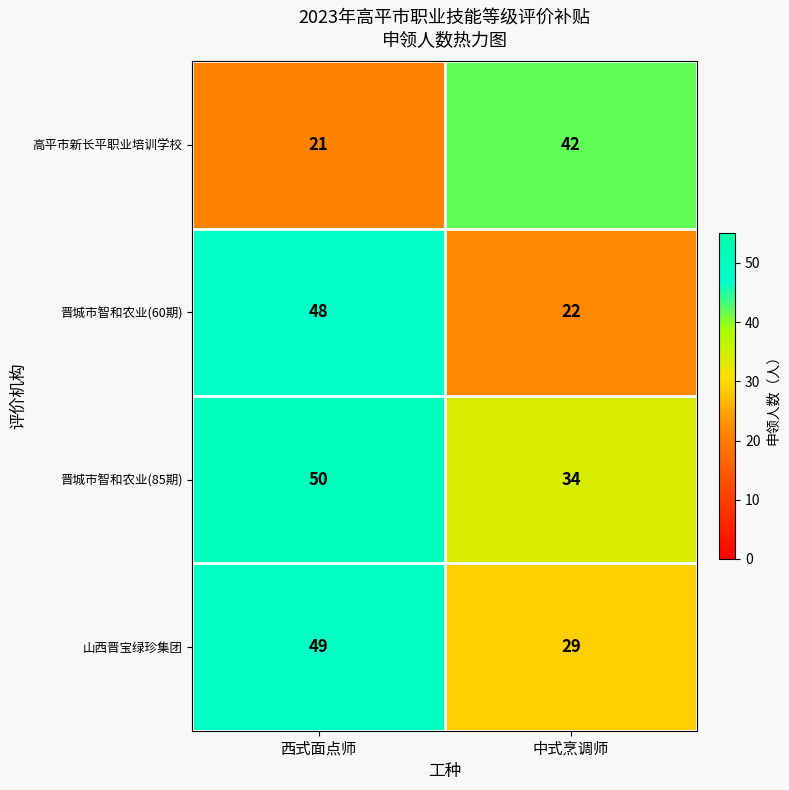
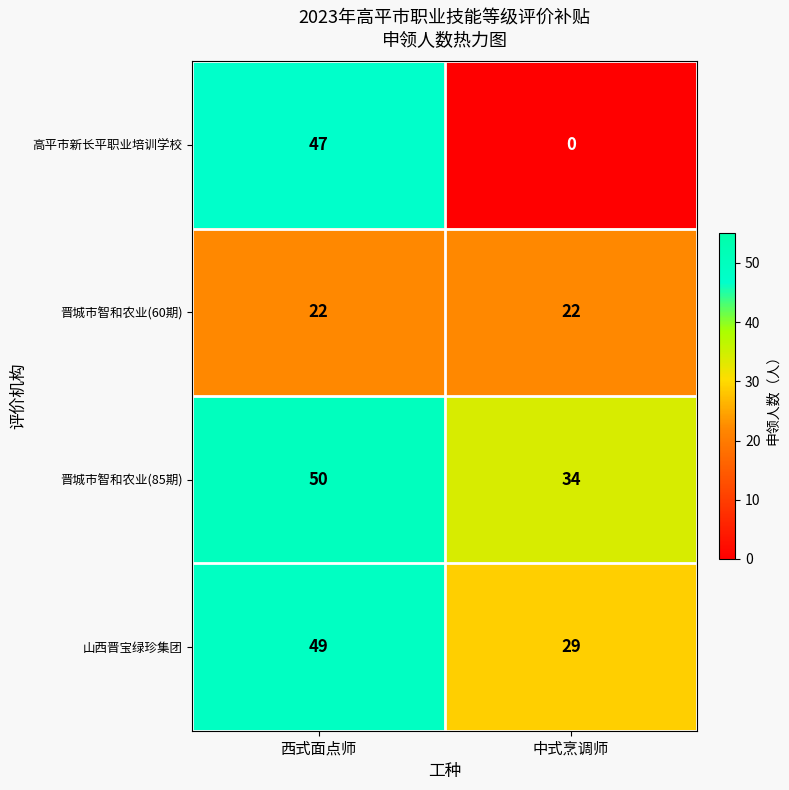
高平市新长平职业培训学校, 西式面点师: 21 -> 47
高平市新长平职业培训学校, 中式烹调师: 42 -> 0
晋城市智和农业(60期), 西式面点师: 48 -> 22
